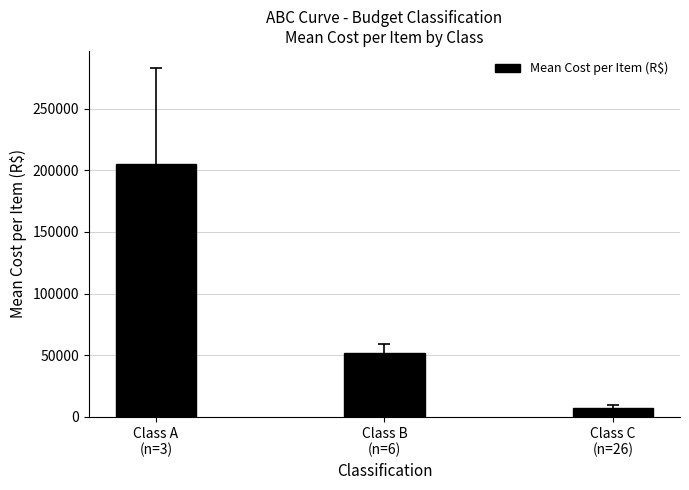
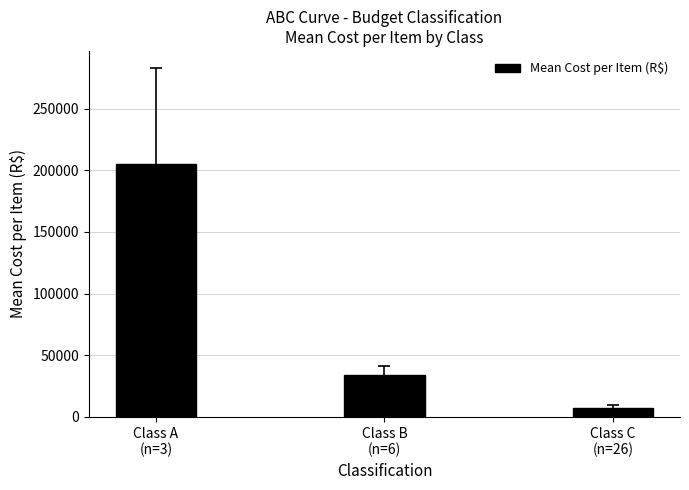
Mean Cost per Item (R$), Class B (n=6): 52000 -> 34000
